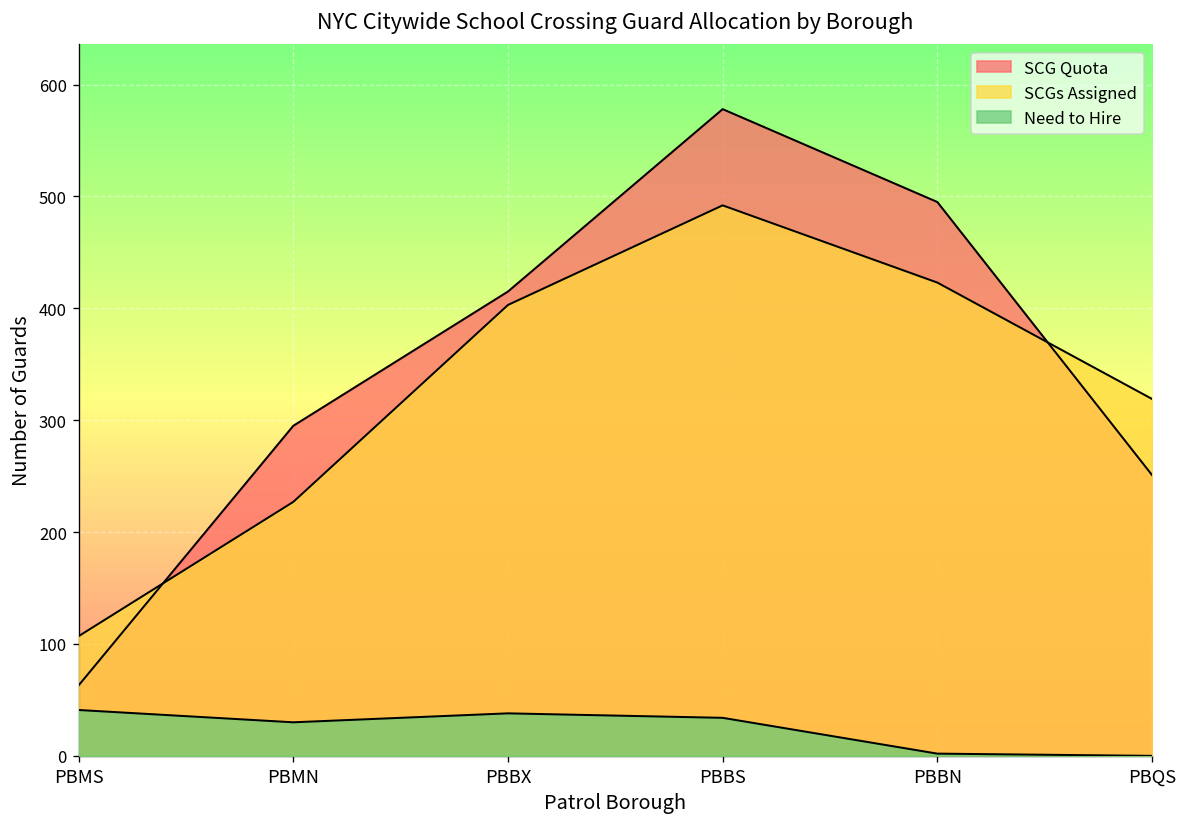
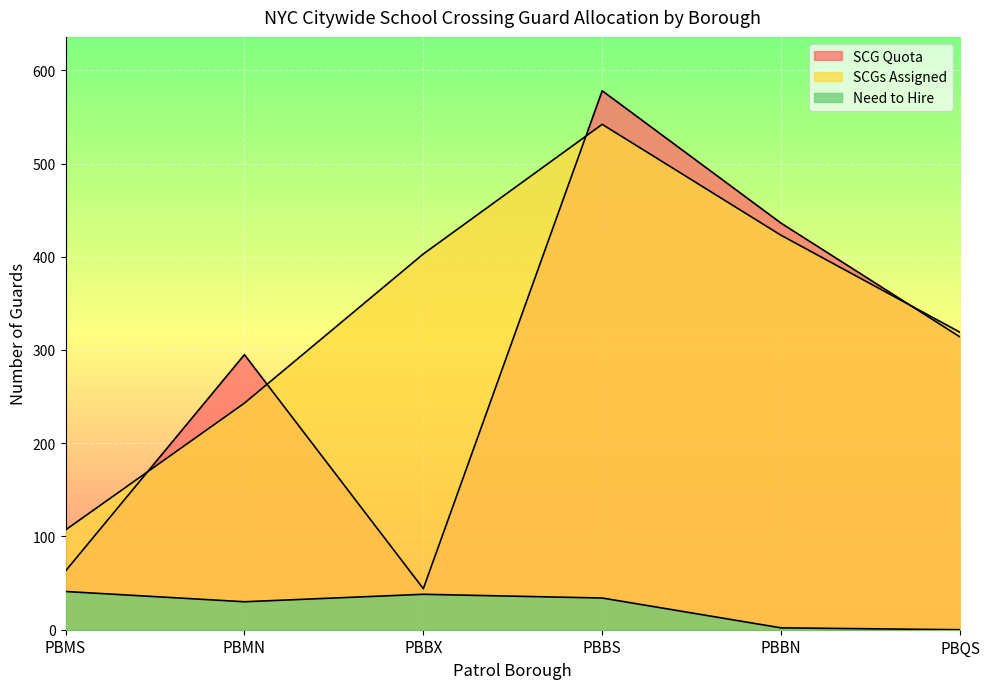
SCGs Assigned, PBMN: 230 -> 240
SCG Quota, PBBX: 420 -> 40
SCGs Assigned, PBBS: 490 -> 540
SCG Quota, PBBN: 500 -> 440
SCG Quota, PBQS: 250 -> 310
